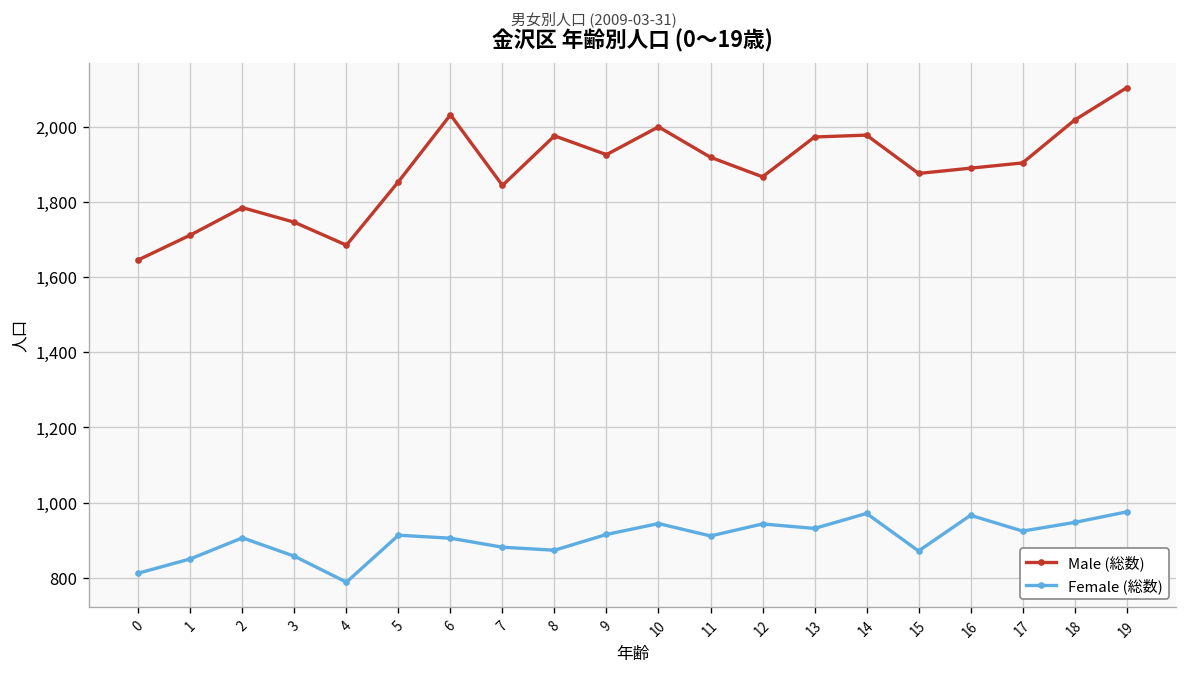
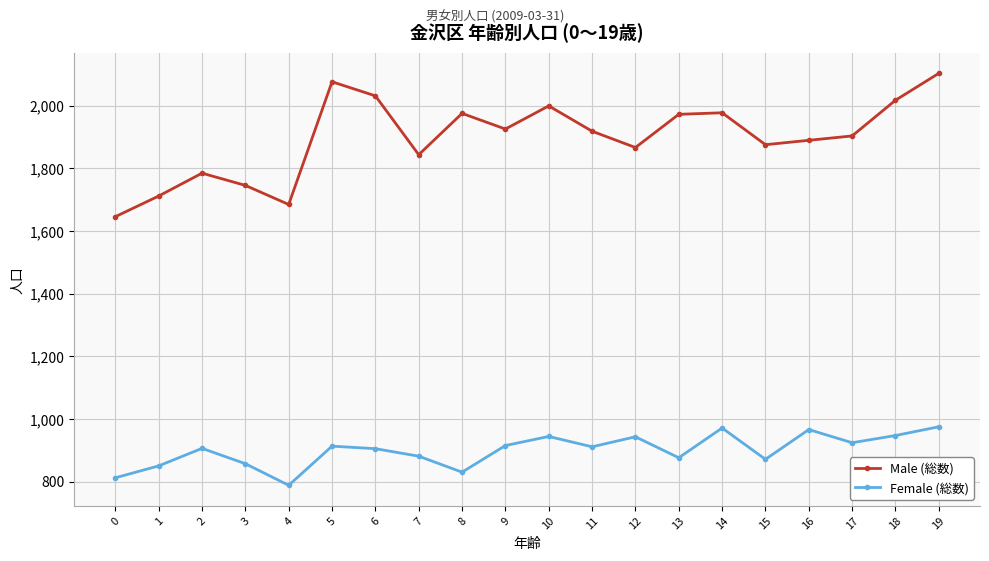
Male (総数), 5: 1,850 -> 2,080
Female (総数), 8: 870 -> 830
Female (総数), 13: 930 -> 880
